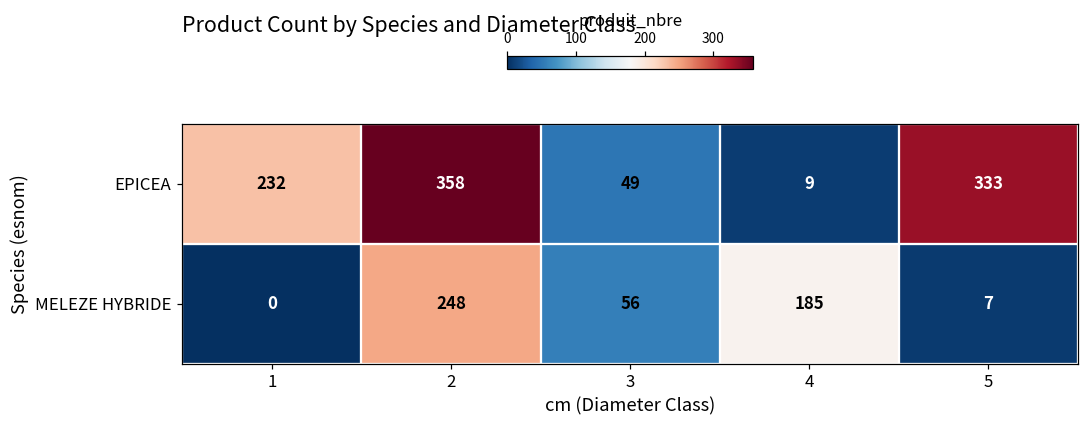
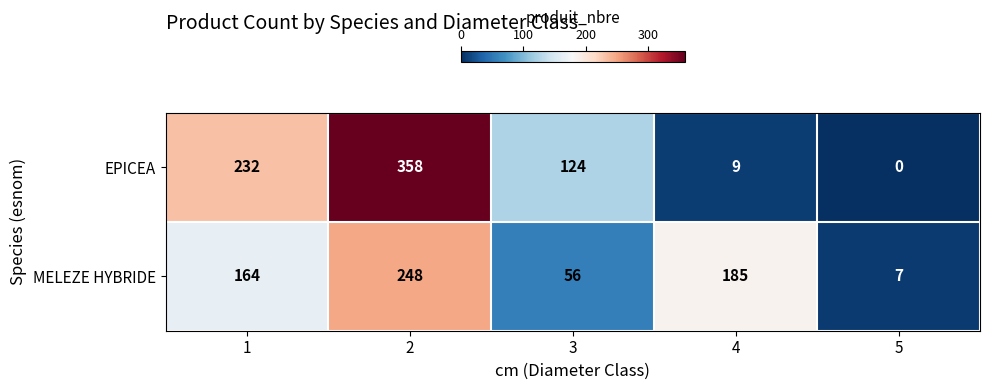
EPICEA, 3: 49 -> 124
EPICEA, 5: 333 -> 0
MELEZE HYBRIDE, 1: 0 -> 164
